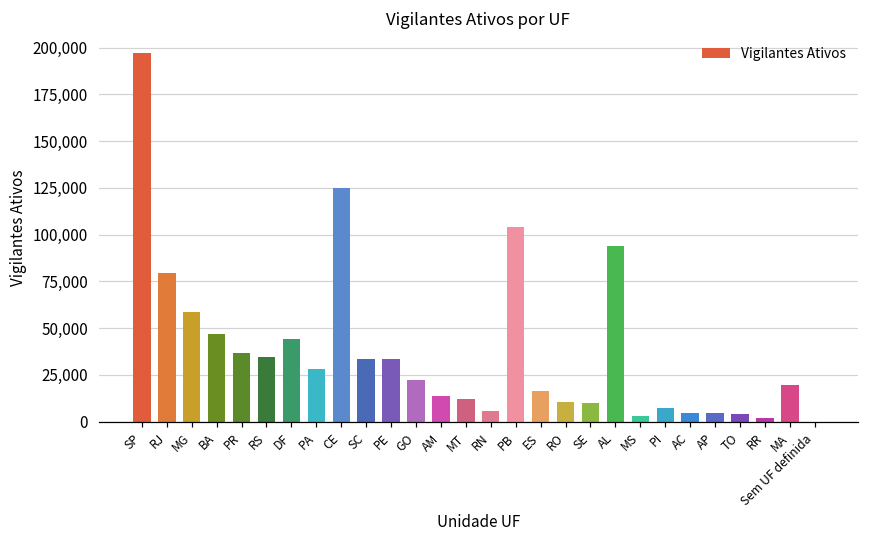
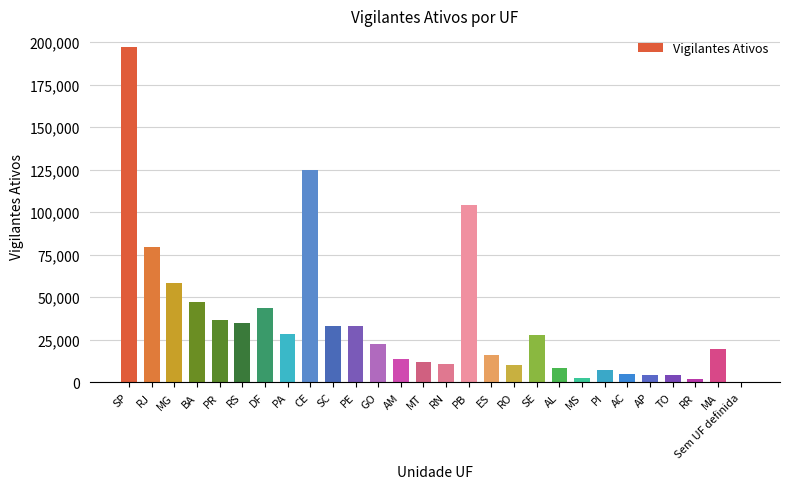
RN: 6,000 -> 11,000
SE: 10,000 -> 28,000
AL: 94,000 -> 8,000
